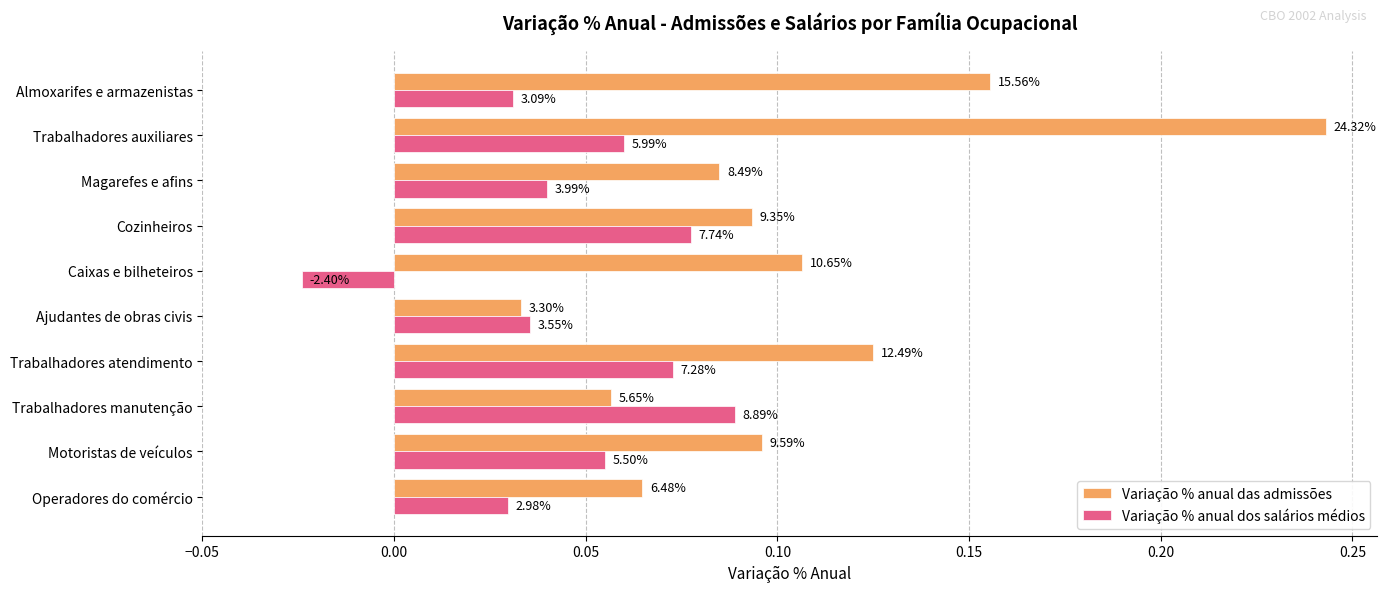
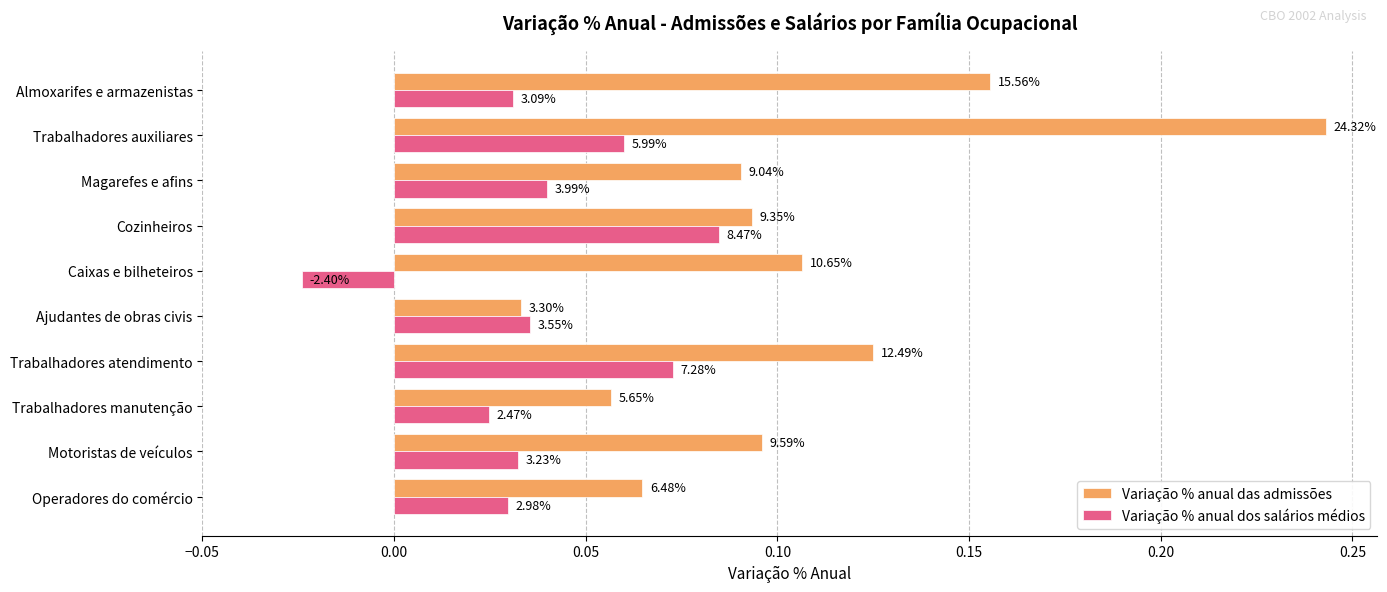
Variação % anual das admissões, Magarefes e afins: 8.49% -> 9.04%
Variação % anual dos salários médios, Cozinheiros: 7.74% -> 8.47%
Variação % anual dos salários médios, Trabalhadores manutenção: 8.89% -> 2.47%
Variação % anual dos salários médios, Motoristas de veículos: 5.50% -> 3.23%
